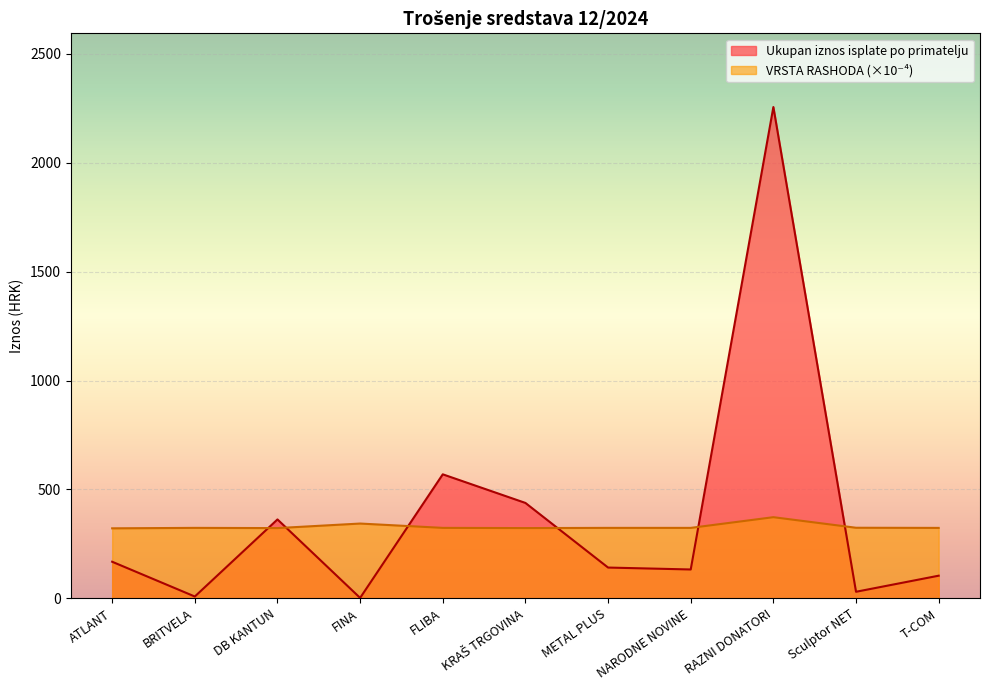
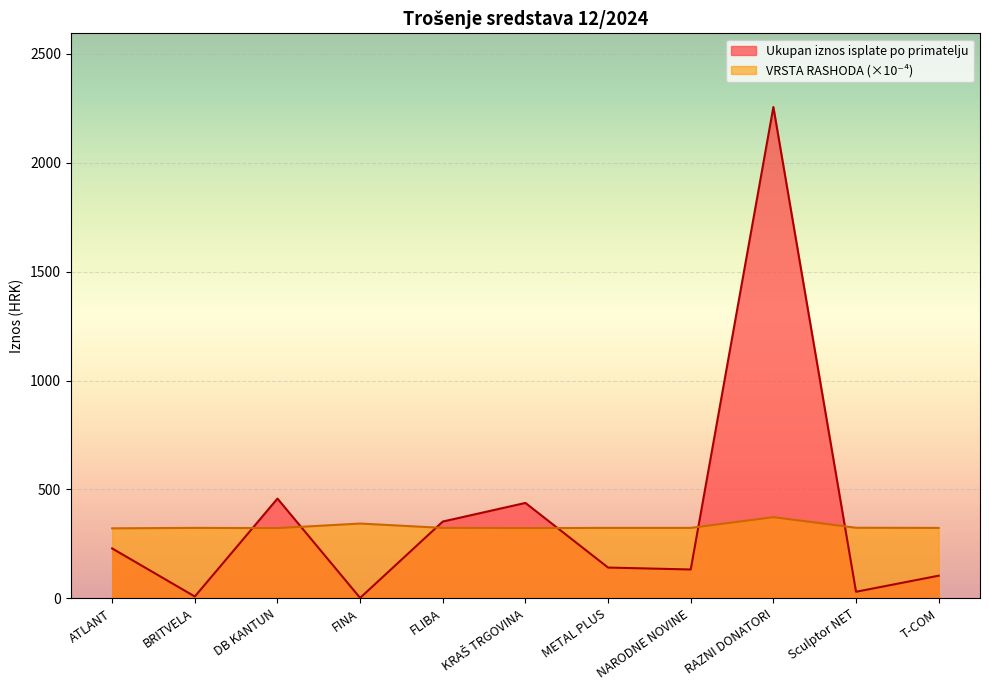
Ukupan iznos isplate po primatelju, ATLANT: 170 -> 230
Ukupan iznos isplate po primatelju, DB KANTUN: 360 -> 460
Ukupan iznos isplate po primatelju, FLIBA: 570 -> 350
